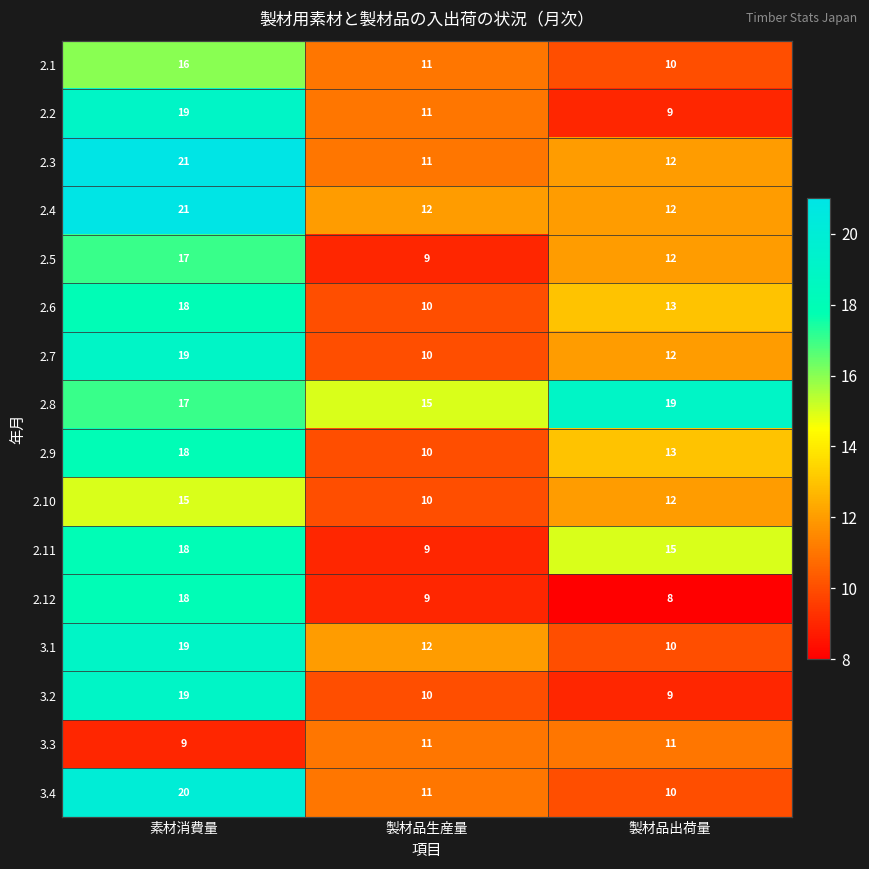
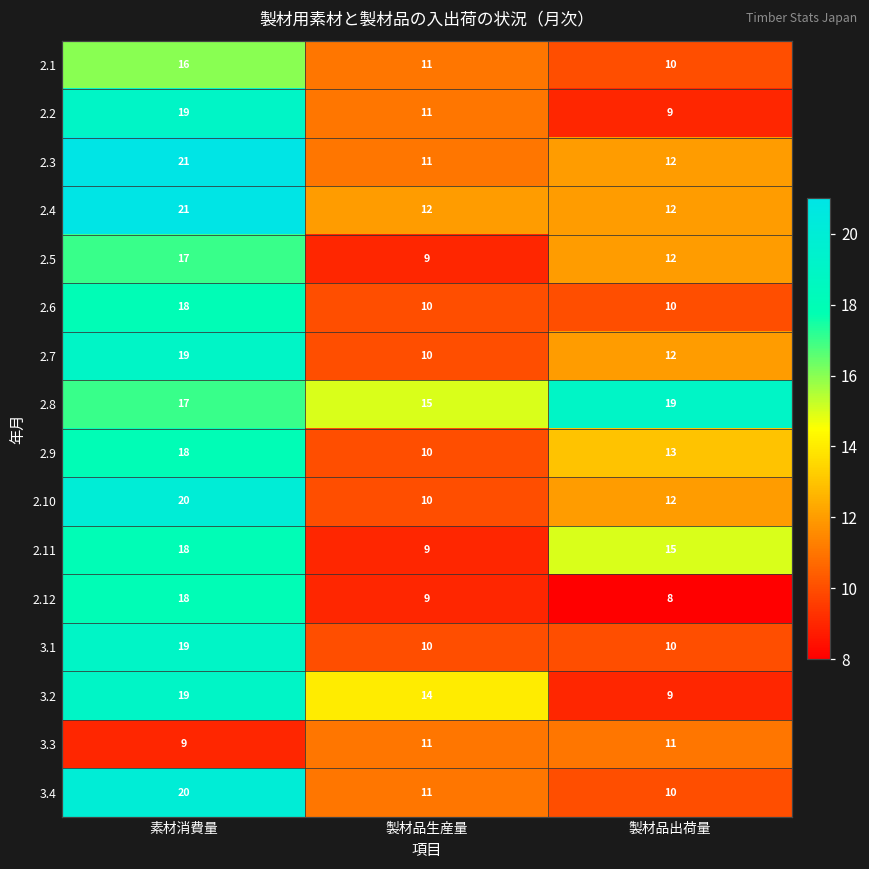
2.6, 製材品出荷量: 13 -> 10
2.10, 素材消費量: 15 -> 20
3.1, 製材品生産量: 12 -> 10
3.2, 製材品生産量: 10 -> 14
